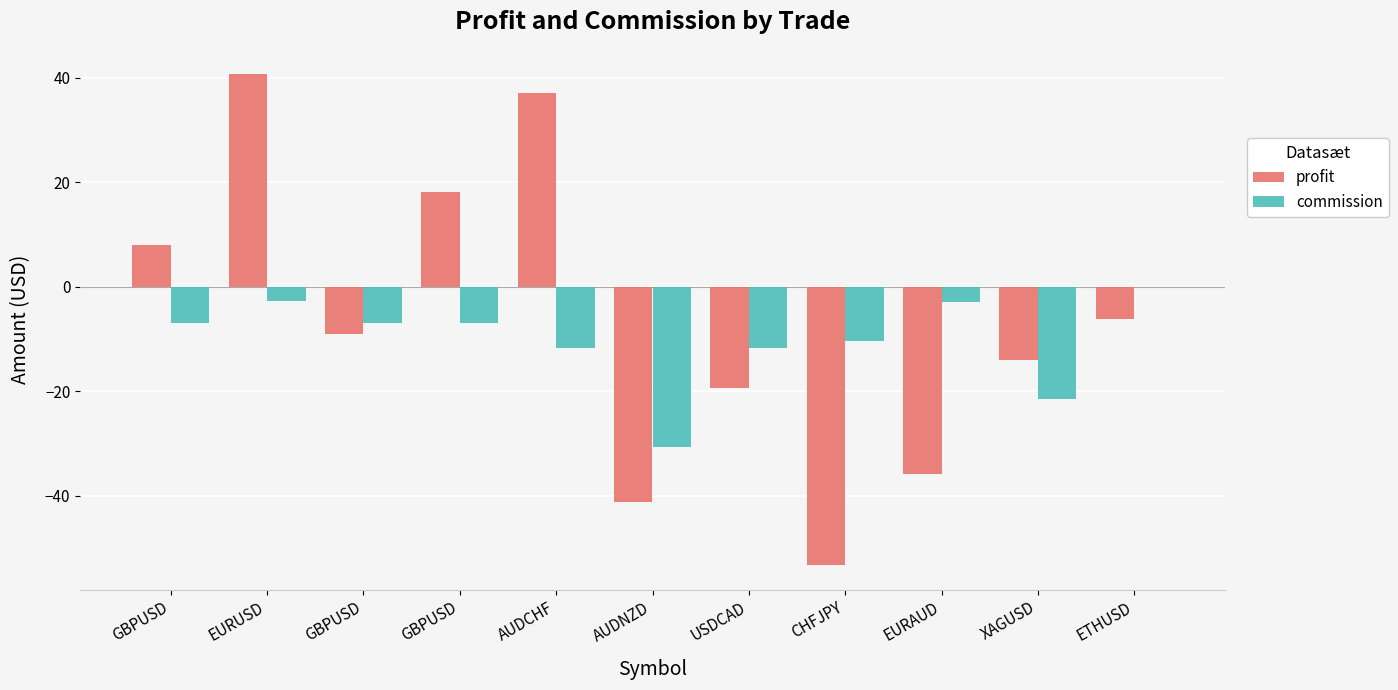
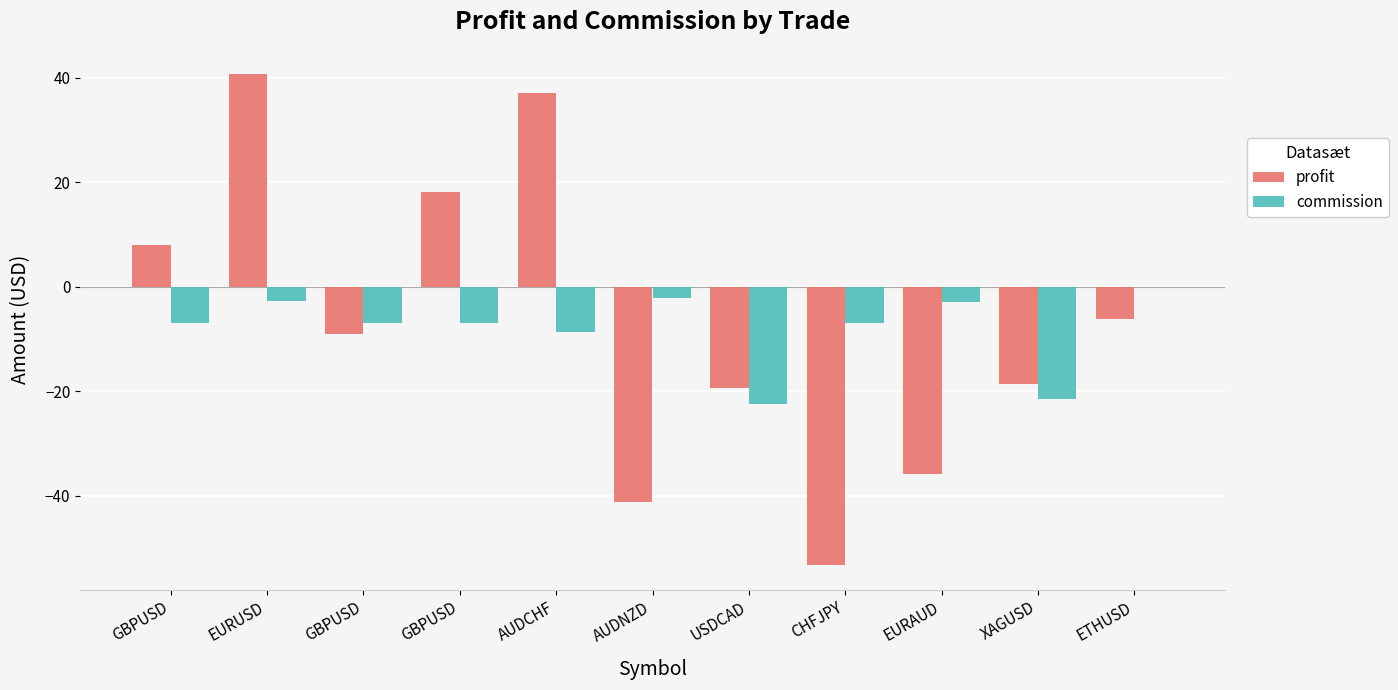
commission, AUDCHF: -12 -> -9
commission, AUDNZD: -31 -> -2
commission, USDCAD: -12 -> -23
commission, CHFJPY: -11 -> -7
profit, XAGUSD: -14 -> -19
